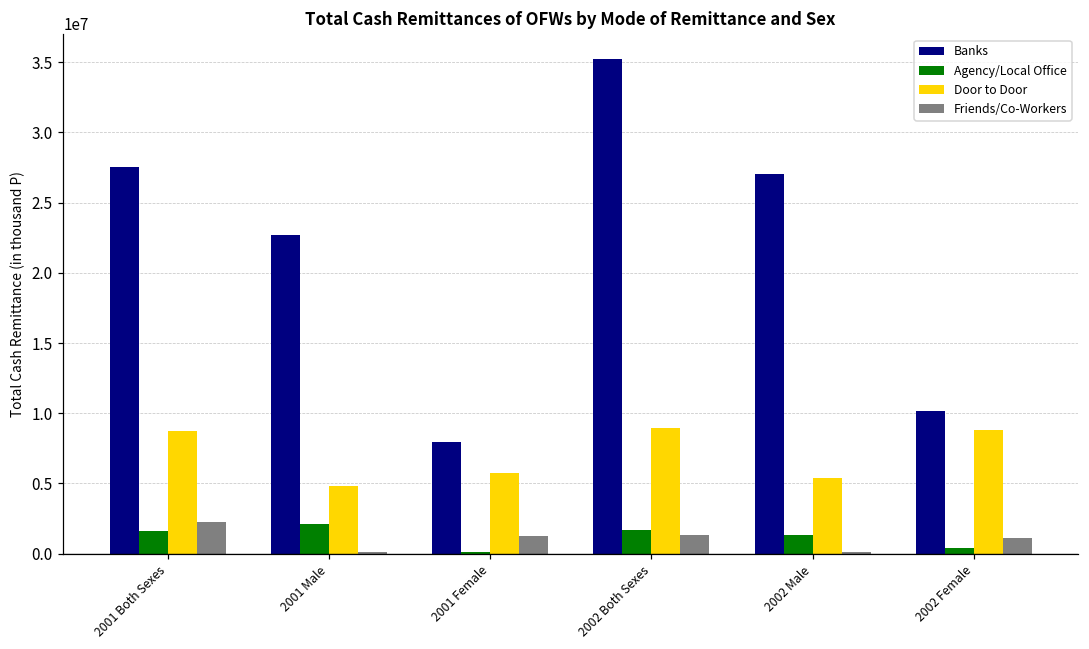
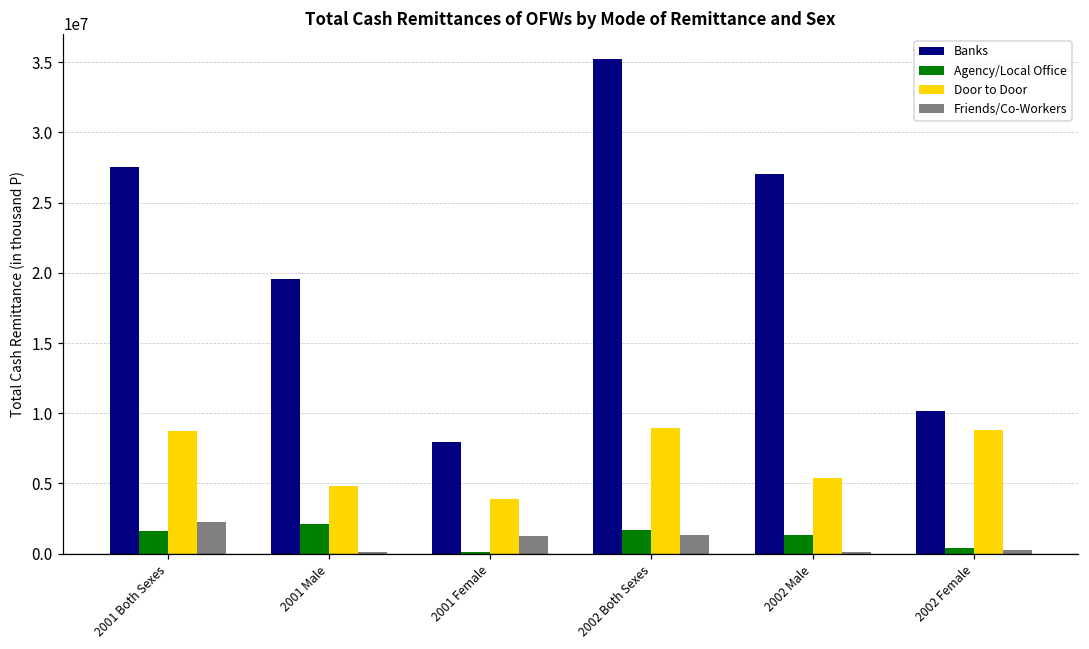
Banks, 2001 Male: 22700000 -> 19600000
Door to Door, 2001 Female: 5800000 -> 3900000
Friends/Co-Workers, 2002 Female: 1100000 -> 300000
